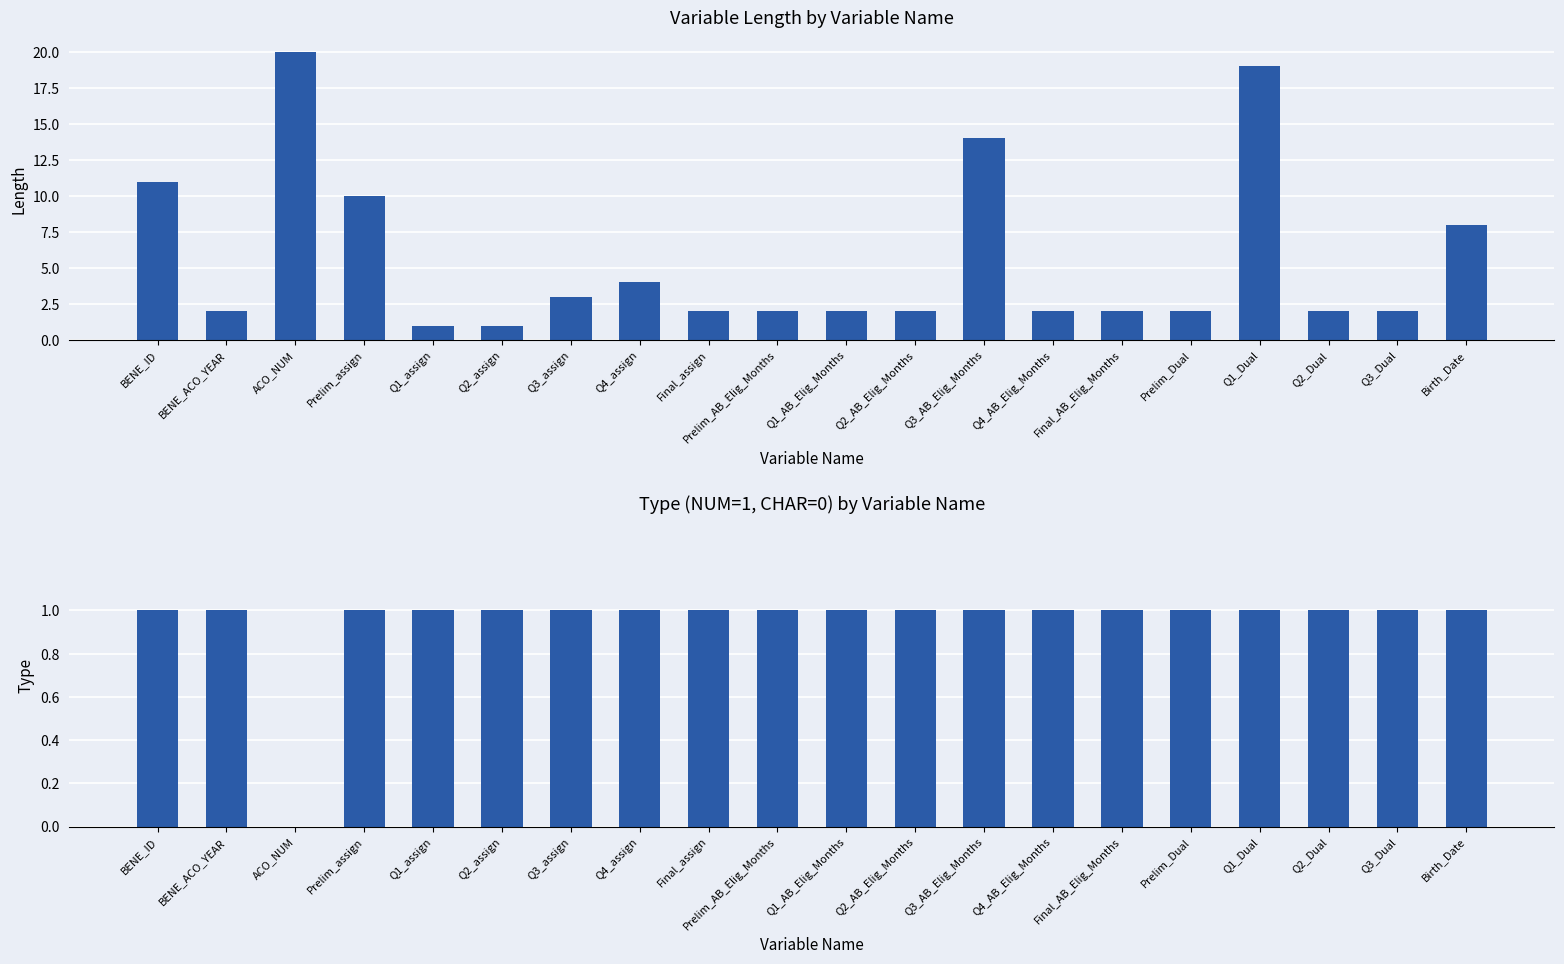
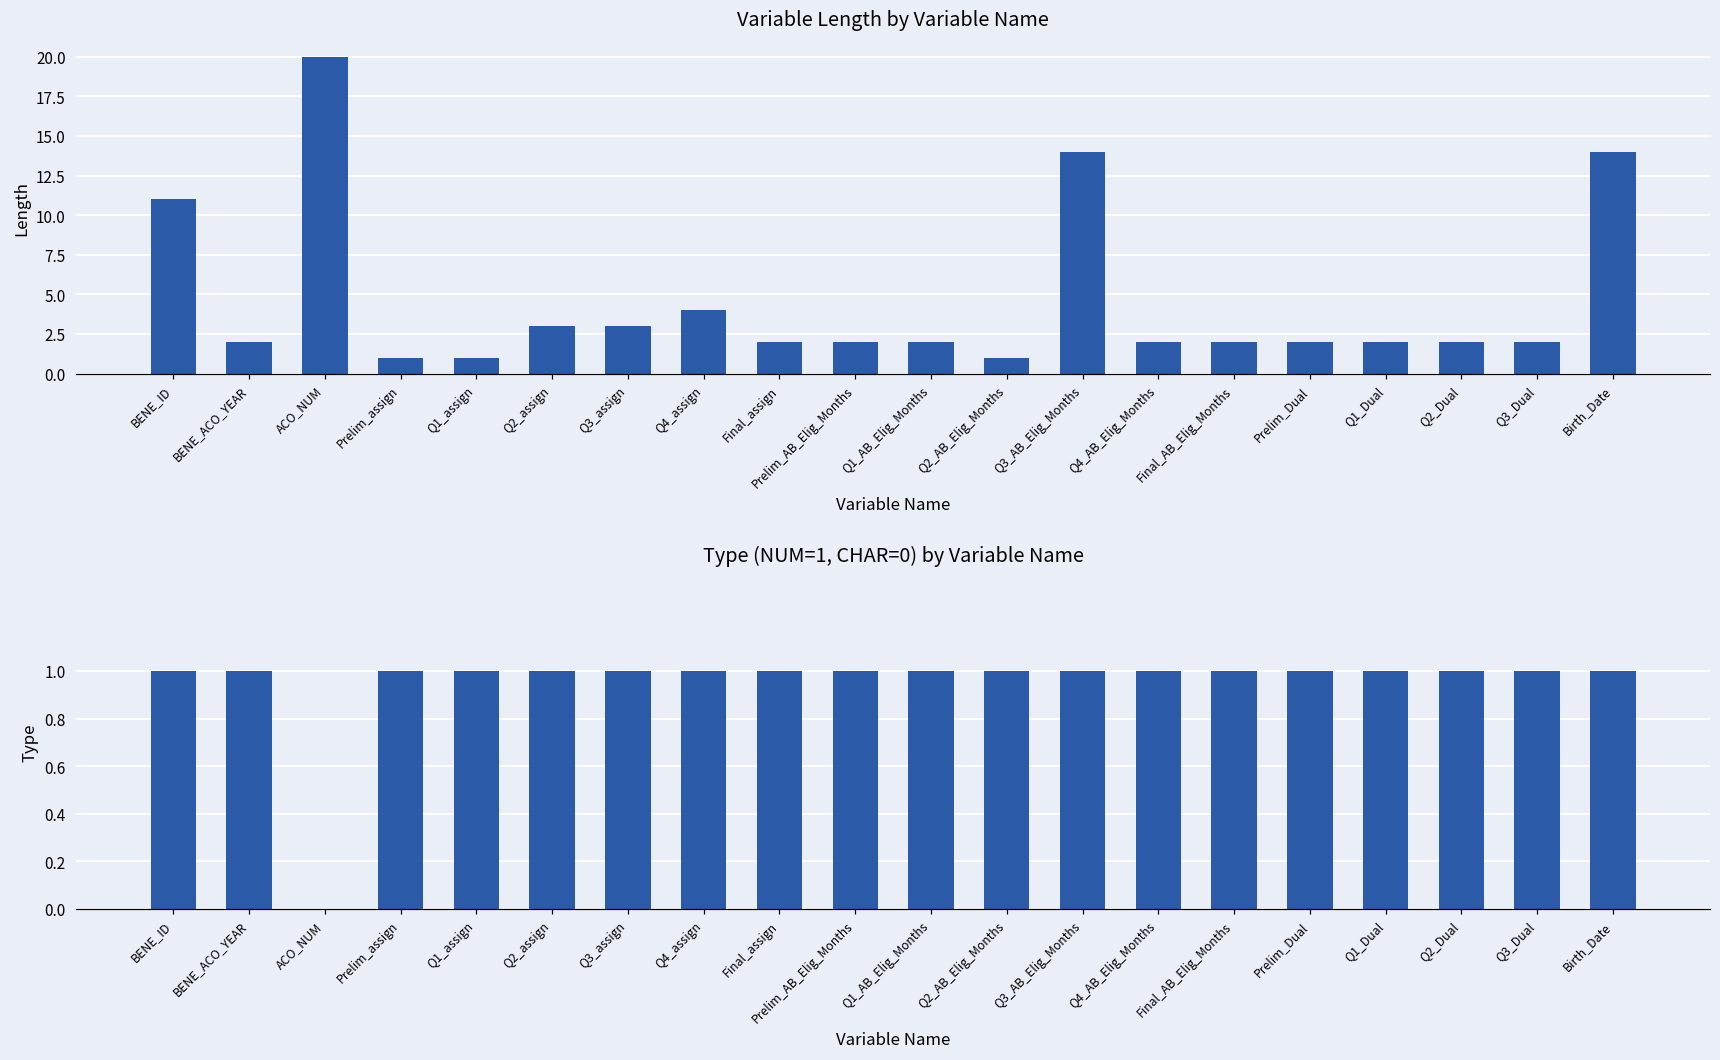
Variable Length by Variable Name, Prelim_assign: 10 -> 1
Variable Length by Variable Name, Q2_assign: 1 -> 3
Variable Length by Variable Name, Q2_AB_Elig_Months: 2 -> 1
Variable Length by Variable Name, Q1_Dual: 19 -> 2
Variable Length by Variable Name, Birth_Date: 8 -> 14
